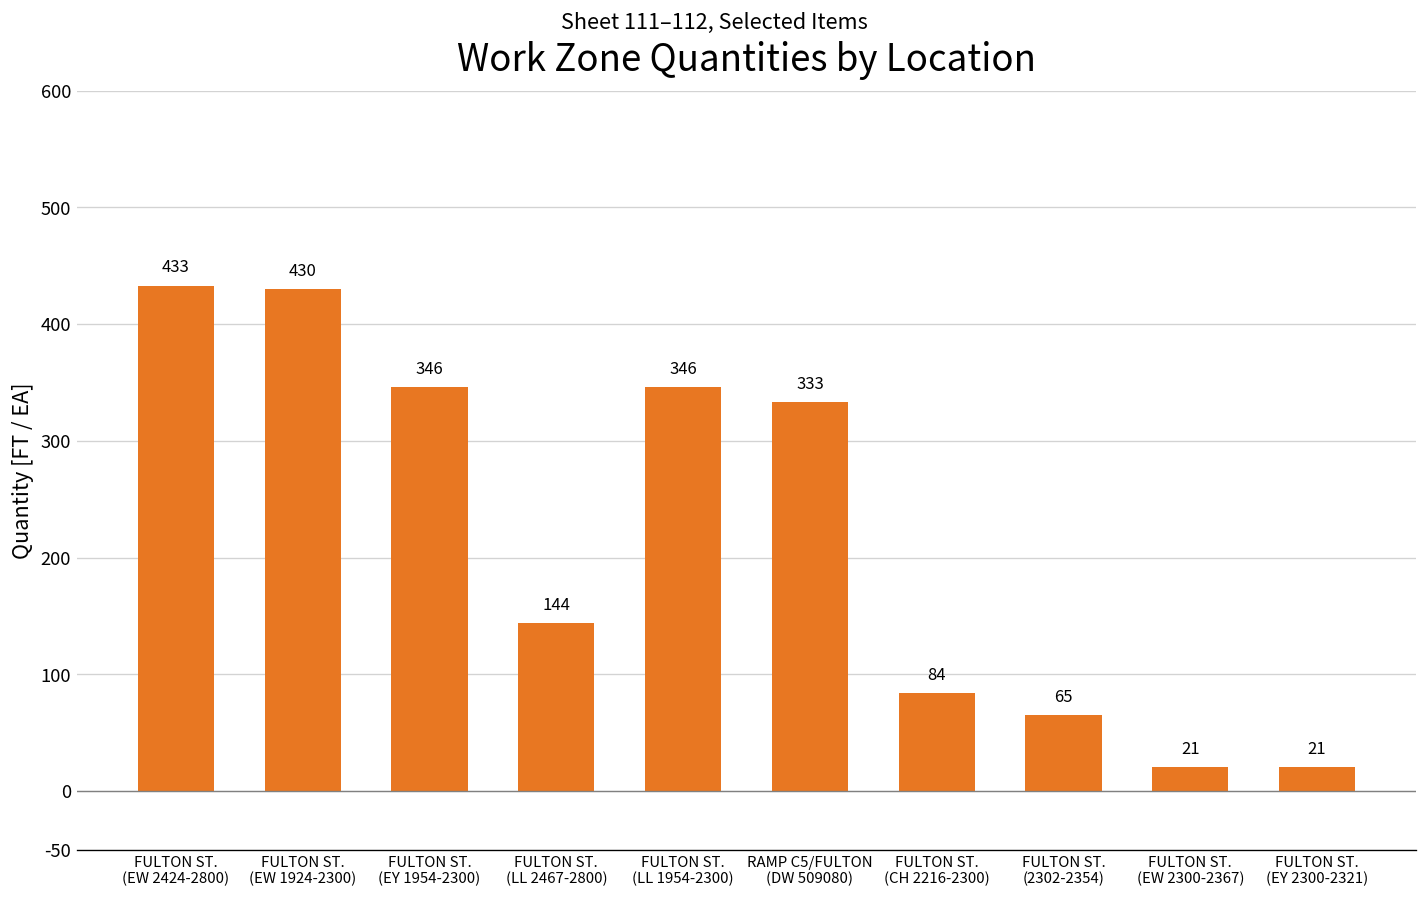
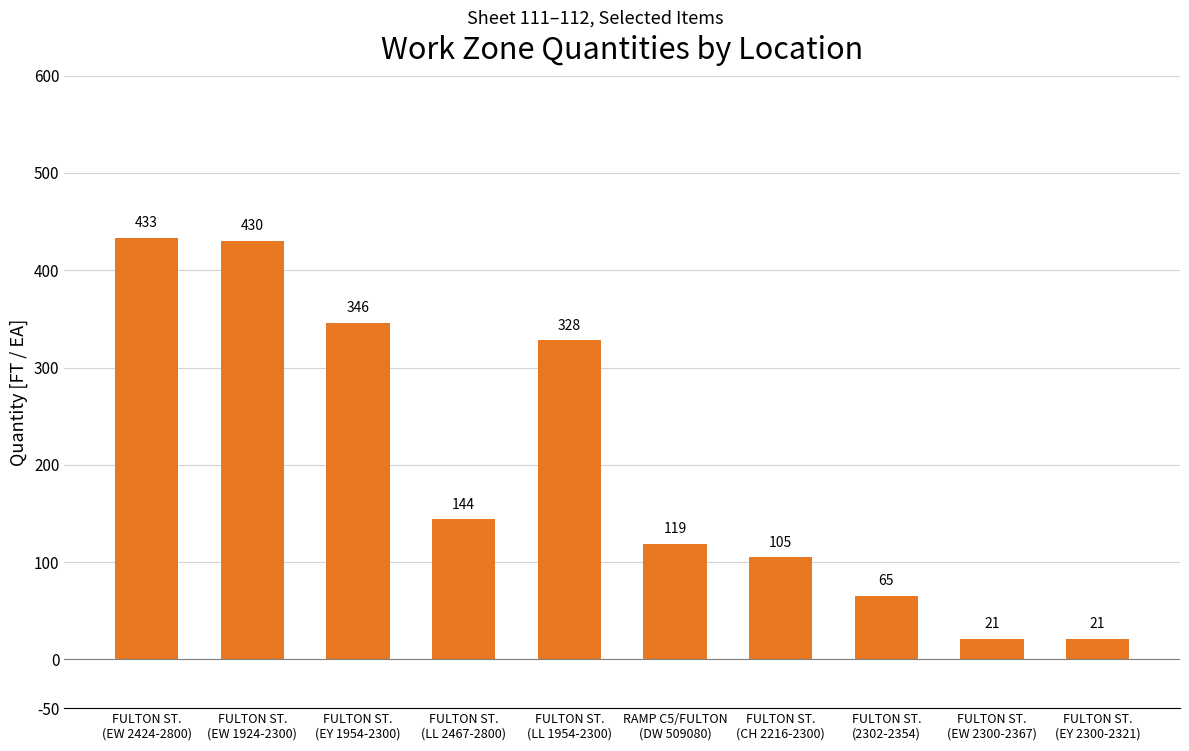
FULTON ST. (LL 1954-2300): 346 -> 328
RAMP C5/FULTON (DW 509080): 333 -> 119
FULTON ST. (CH 2216-2300): 84 -> 105
